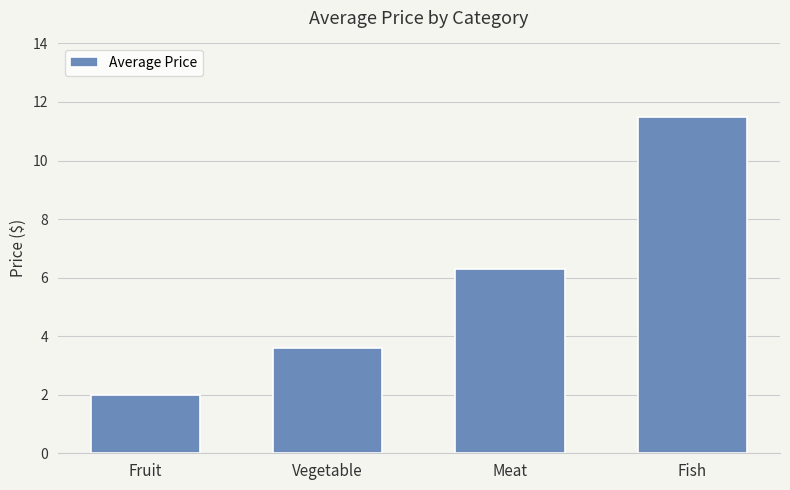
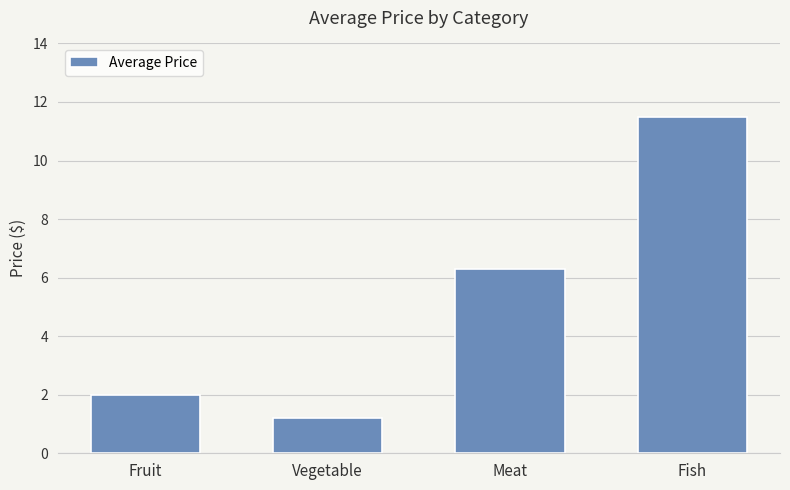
Vegetable: 3.6 -> 1.2
